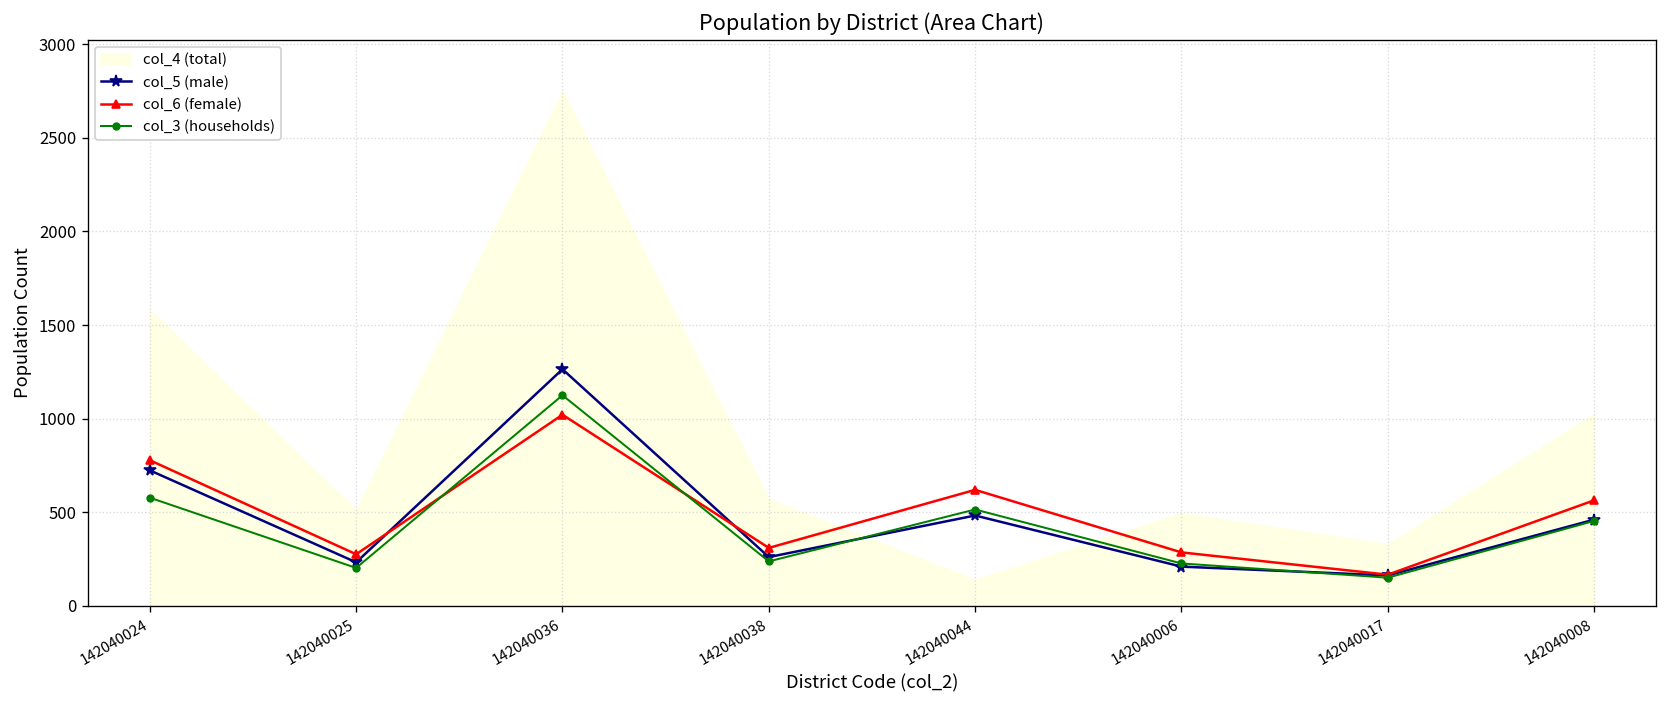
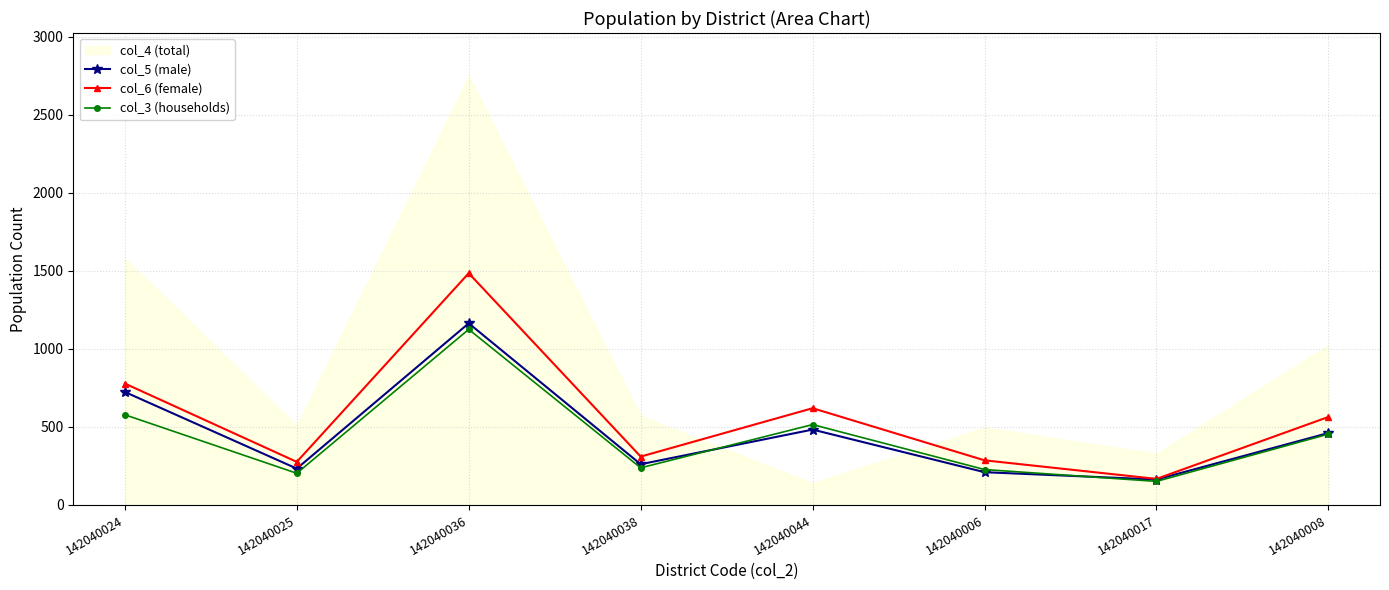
col_5 (male), 142040036: 1260 -> 1160
col_6 (female), 142040036: 1020 -> 1490
